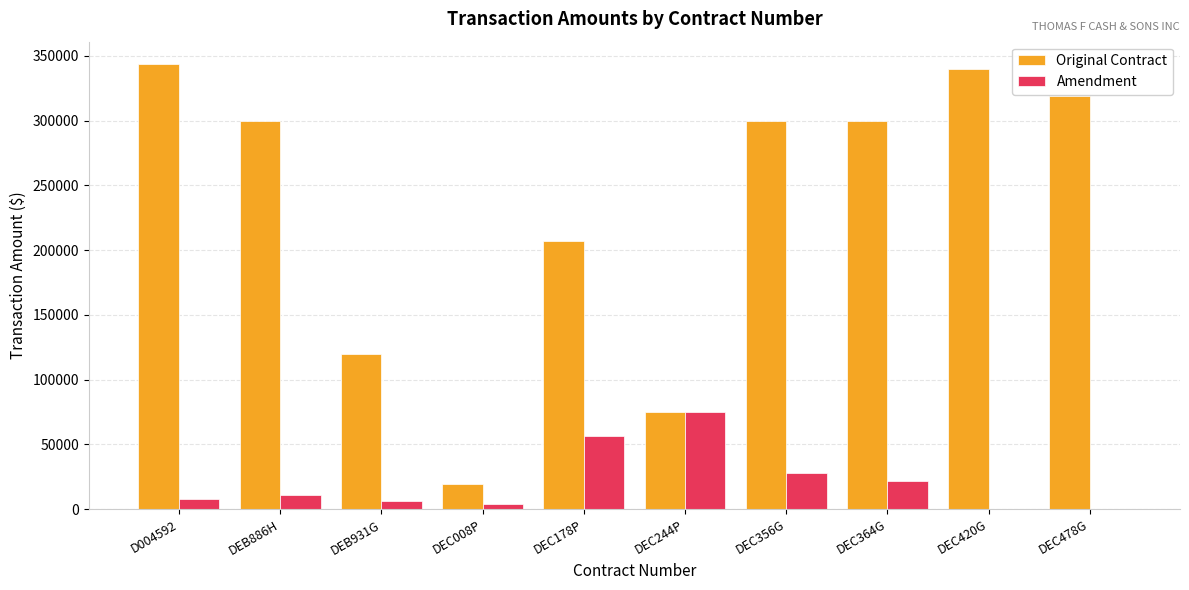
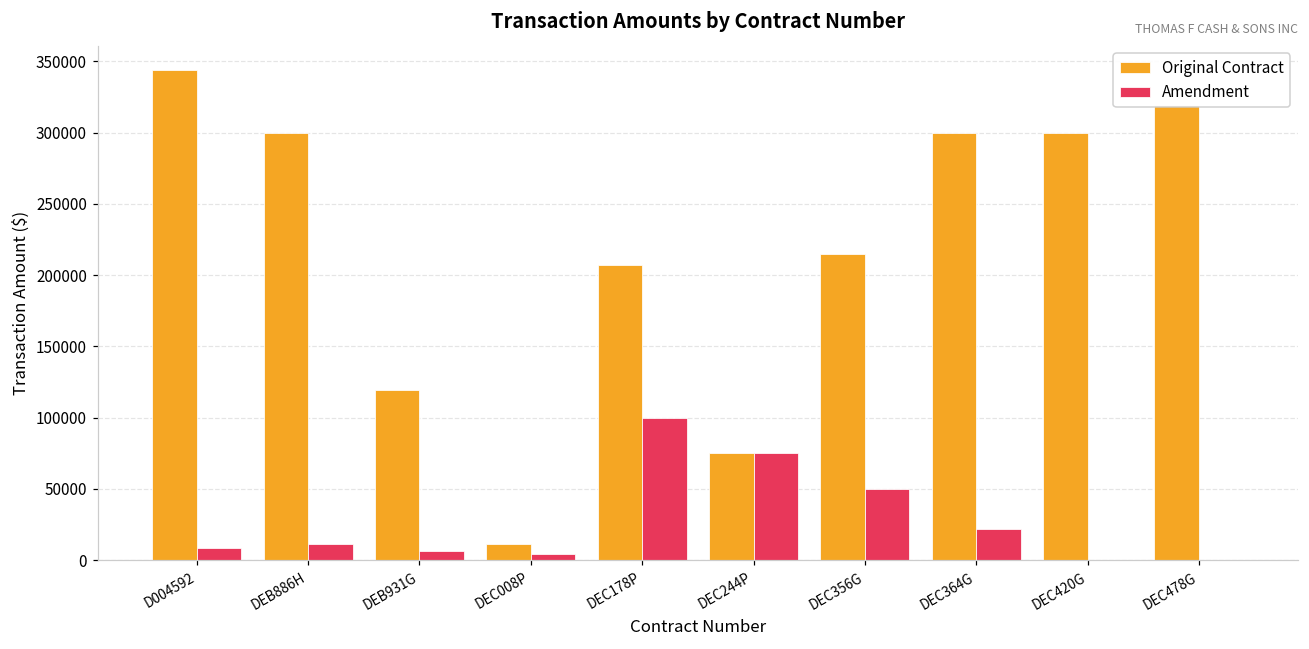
Original Contract, DEC008P: 20000 -> 11000
Amendment, DEC178P: 57000 -> 100000
Original Contract, DEC356G: 300000 -> 215000
Amendment, DEC356G: 28000 -> 50000
Original Contract, DEC420G: 340000 -> 300000
